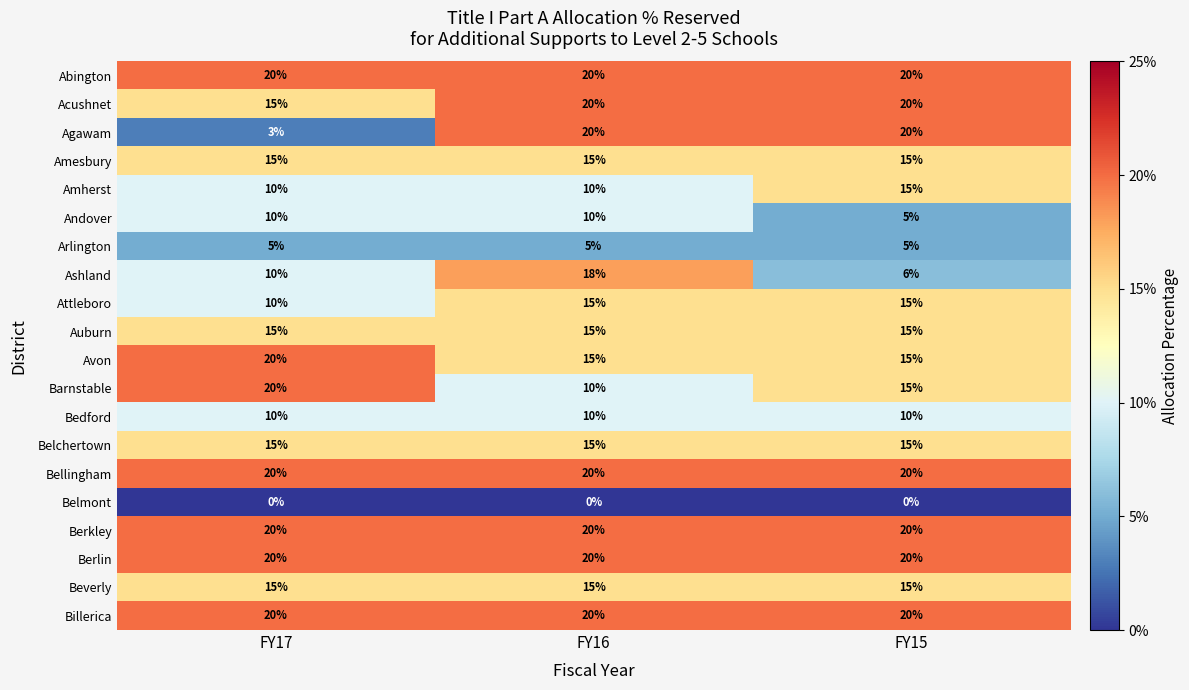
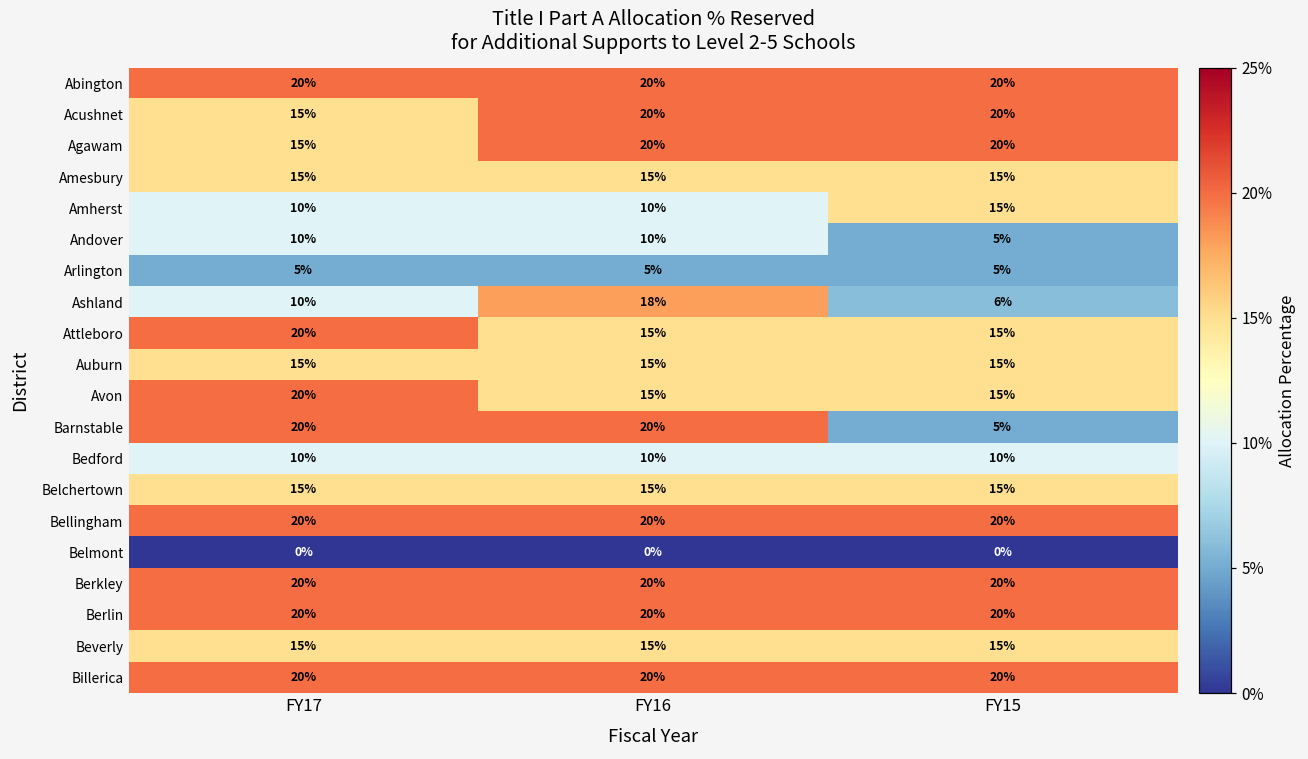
Agawam, FY17: 3% -> 15%
Attleboro, FY17: 10% -> 20%
Barnstable, FY16: 10% -> 20%
Barnstable, FY15: 15% -> 5%
